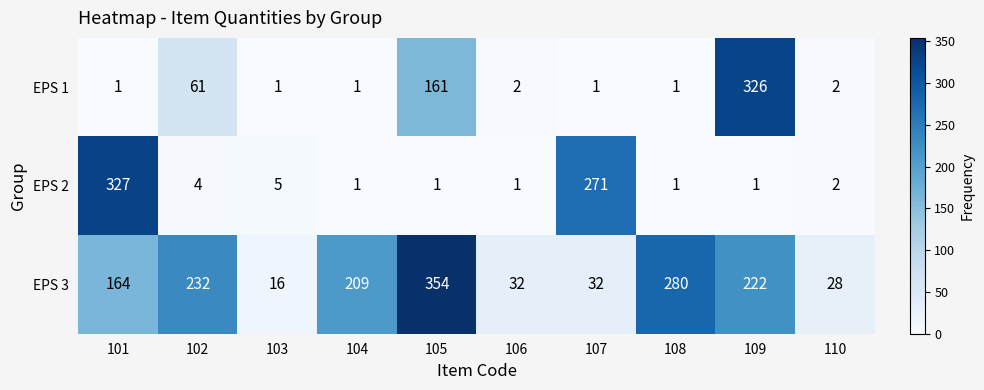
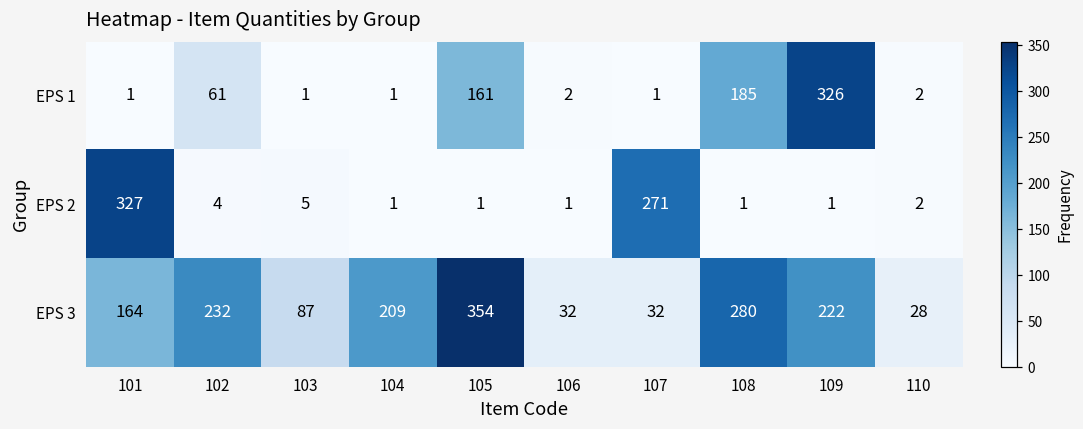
EPS 1, 108: 1 -> 185
EPS 3, 103: 16 -> 87
